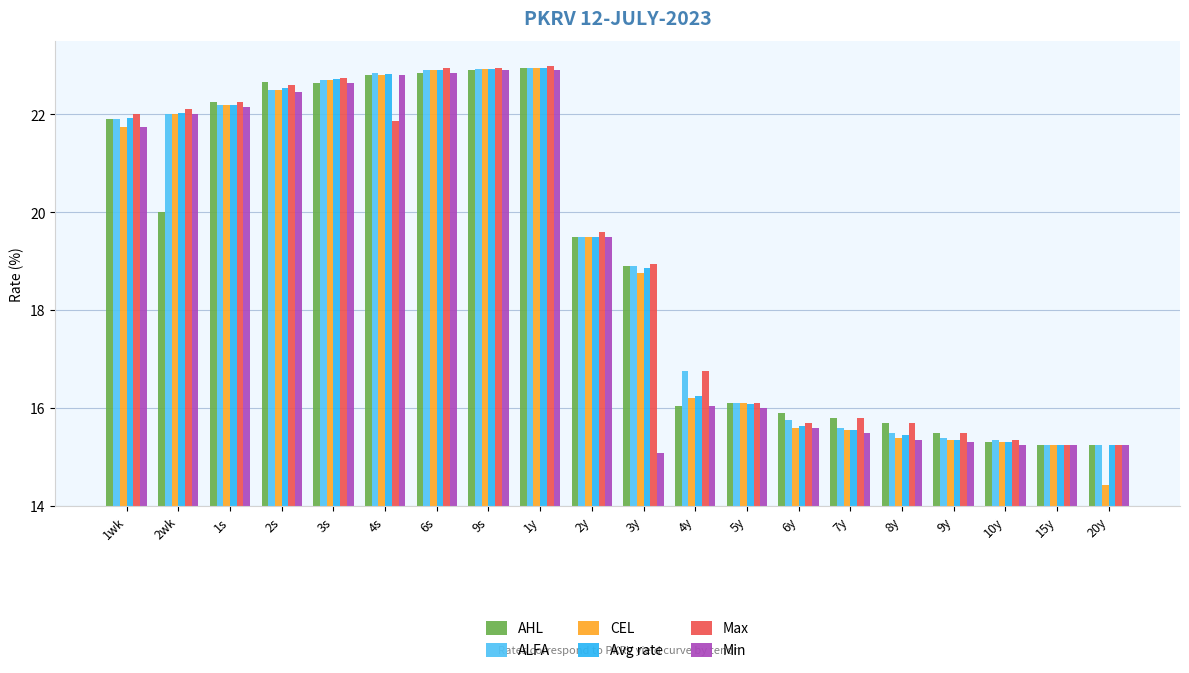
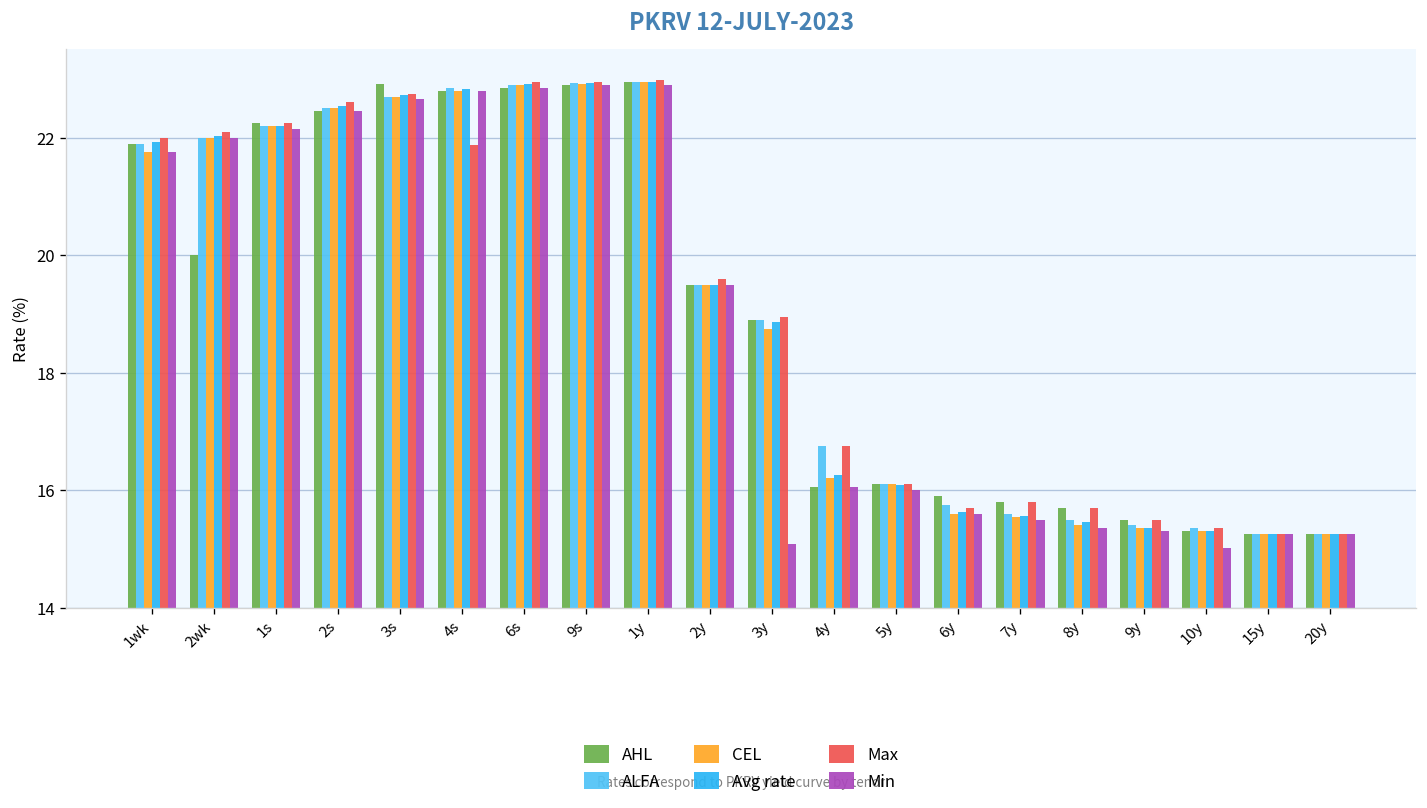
AHL, 2s: 22.7 -> 22.5
AHL, 3s: 22.7 -> 22.9
Min, 10y: 15.3 -> 15.0
CEL, 20y: 14.4 -> 15.3
